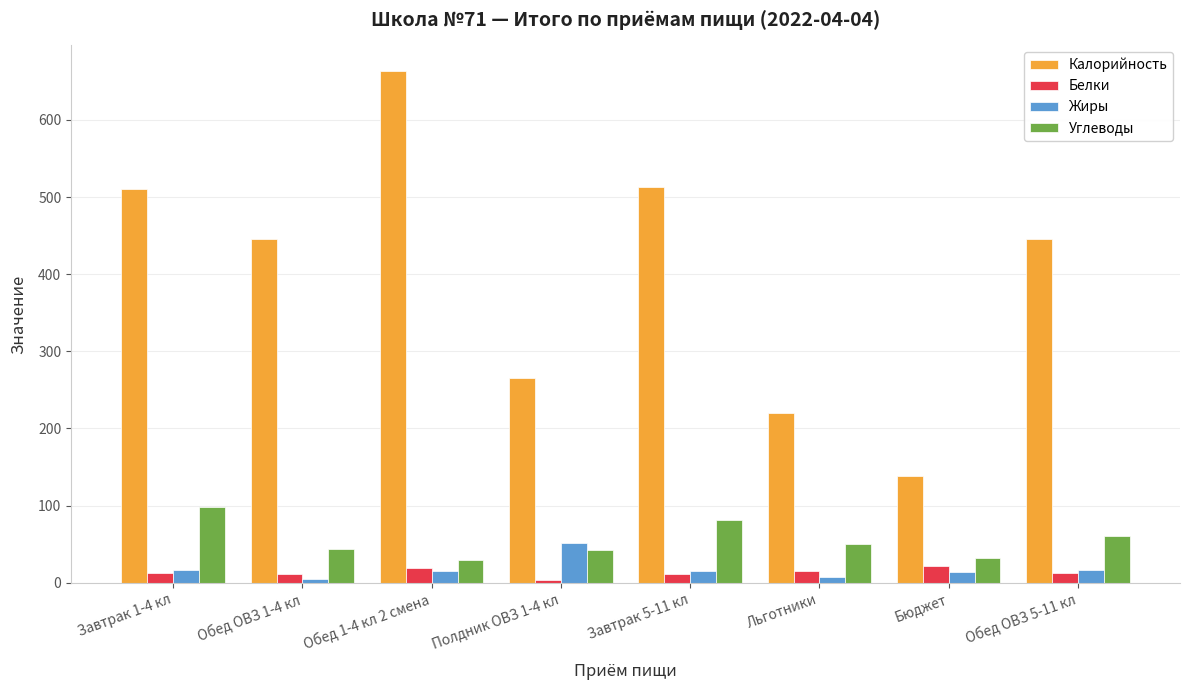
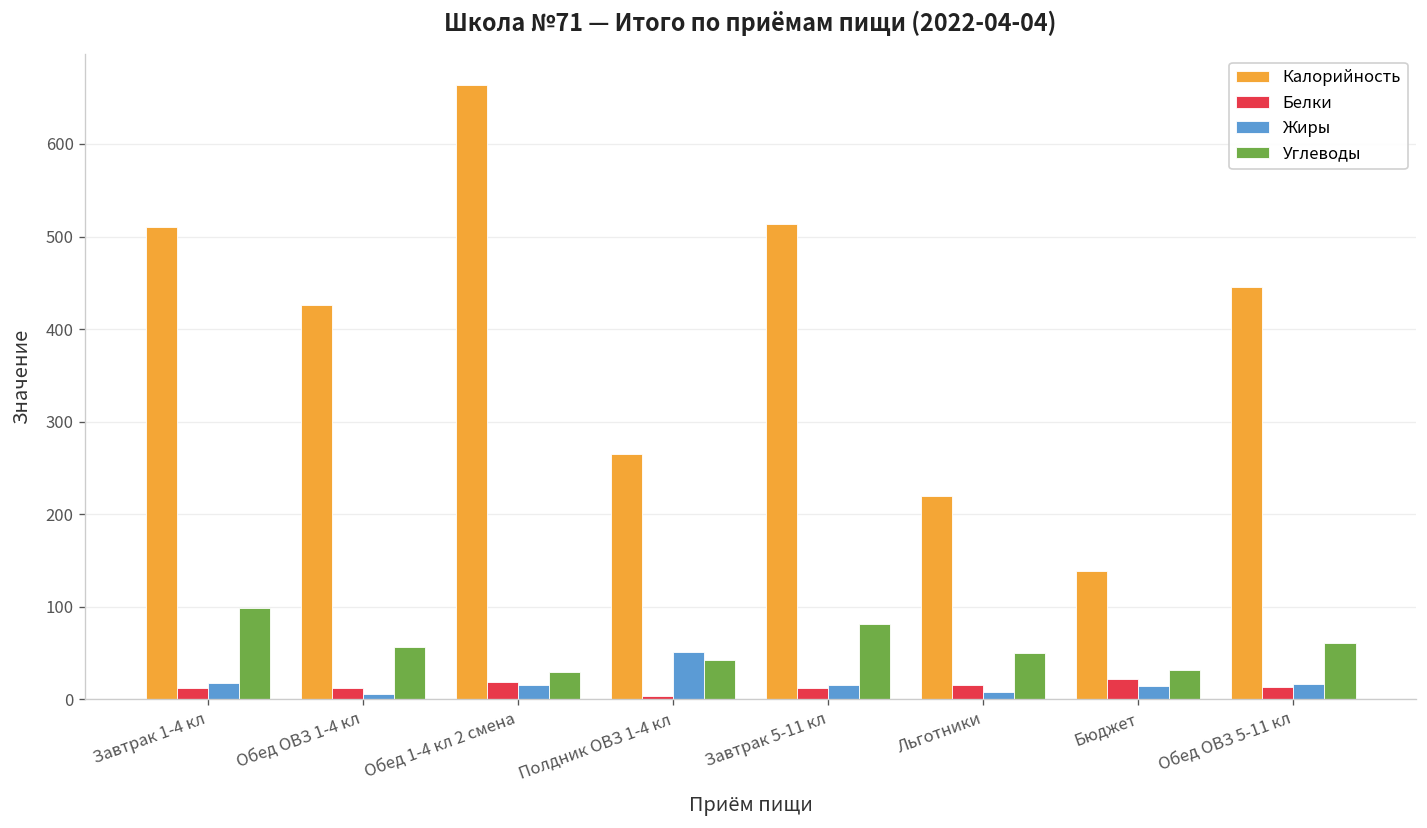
Калорийность, Обед ОВЗ 1-4 кл: 450 -> 430
Углеводы, Обед ОВЗ 1-4 кл: 40 -> 60
